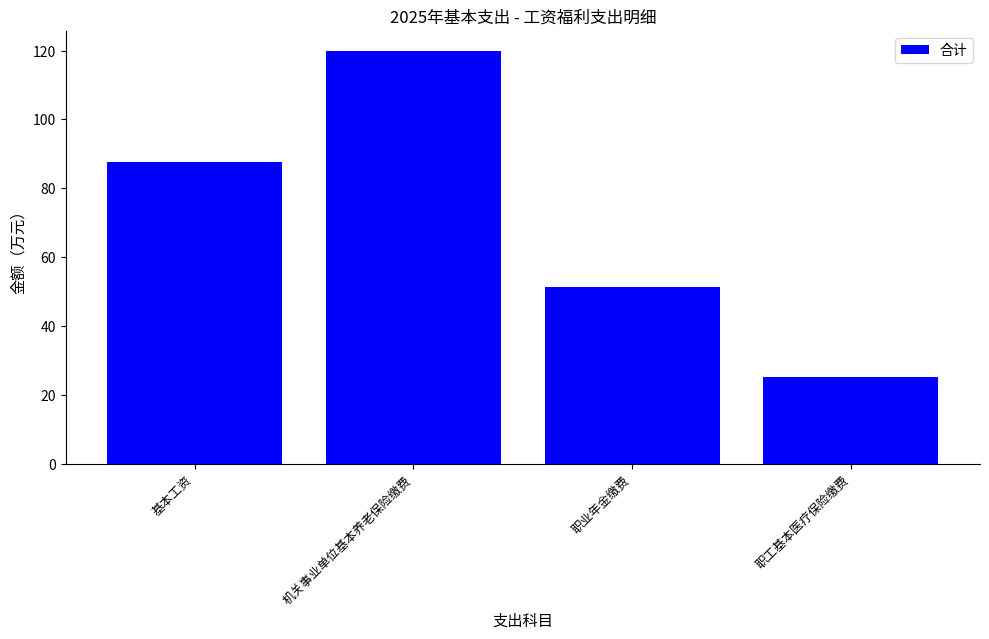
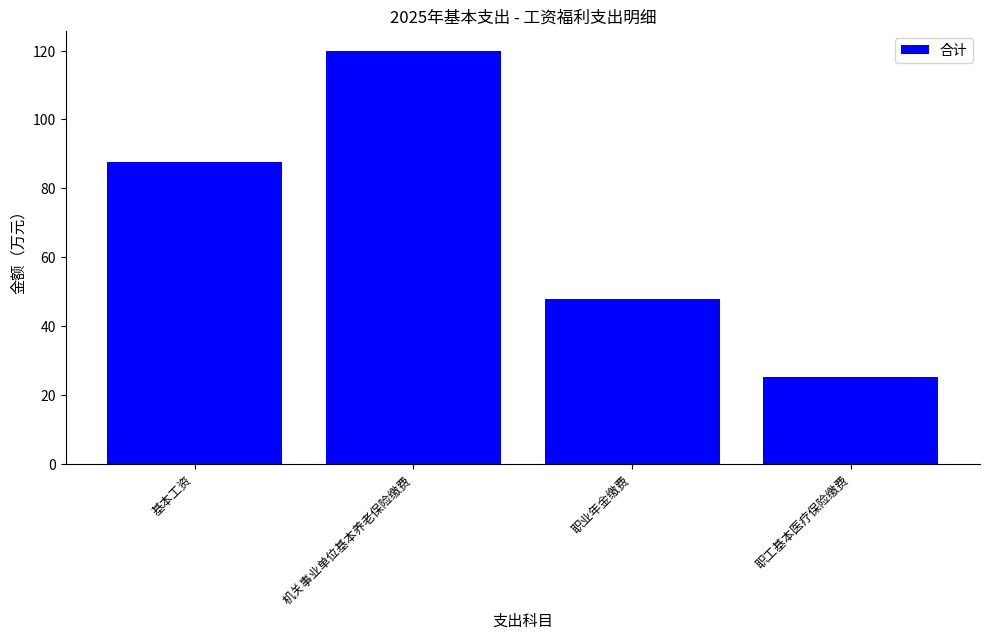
职业年金缴费: 51 -> 48
